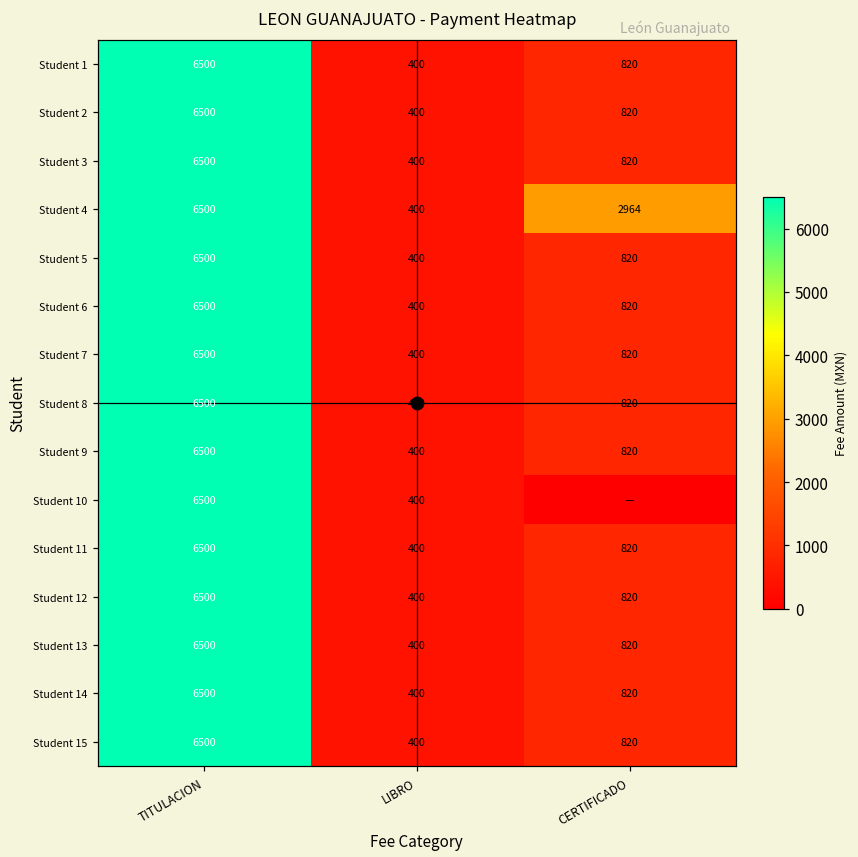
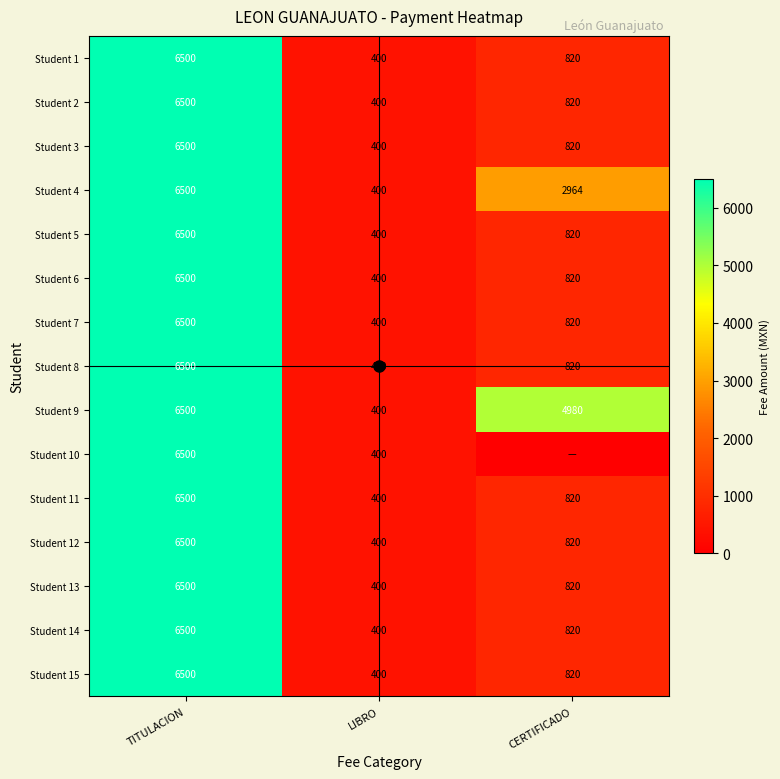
Student 9, CERTIFICADO: 820 -> 4980
